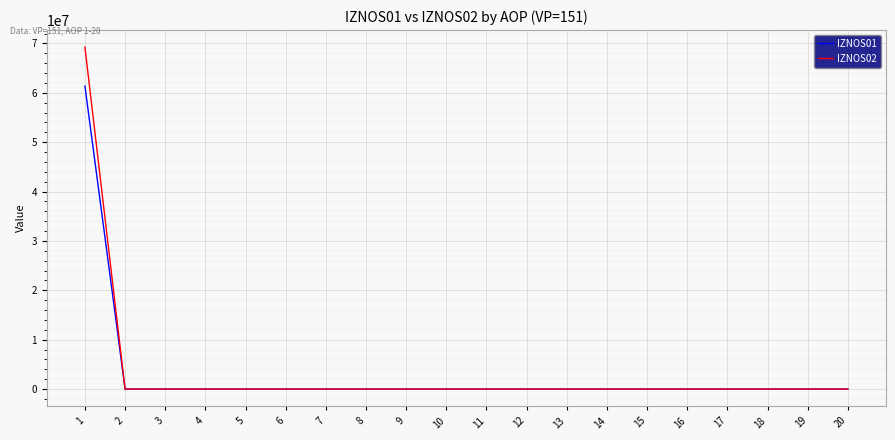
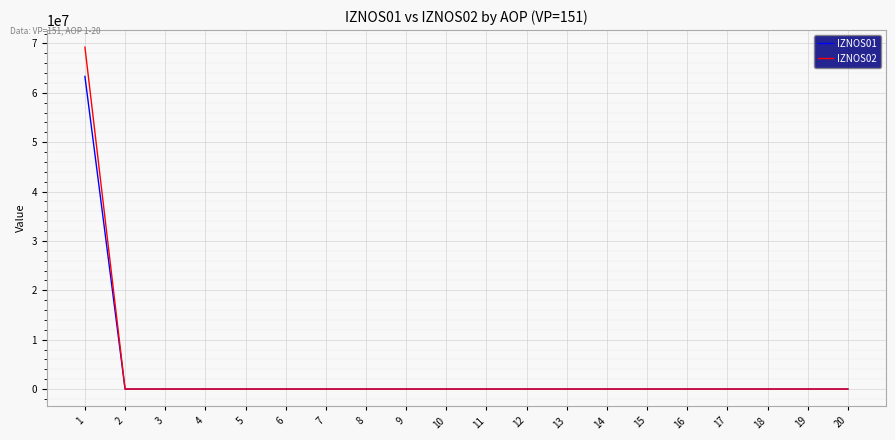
IZNOS01, 1: 61000000 -> 63000000
